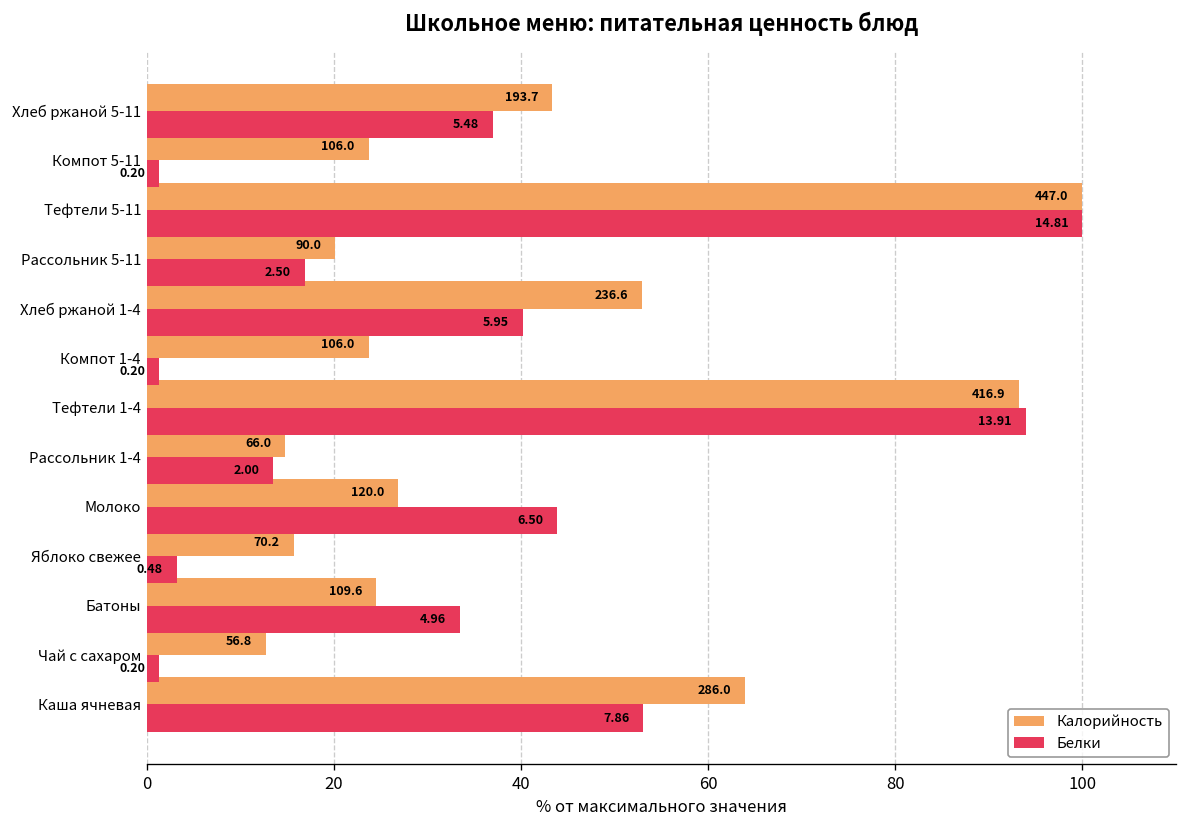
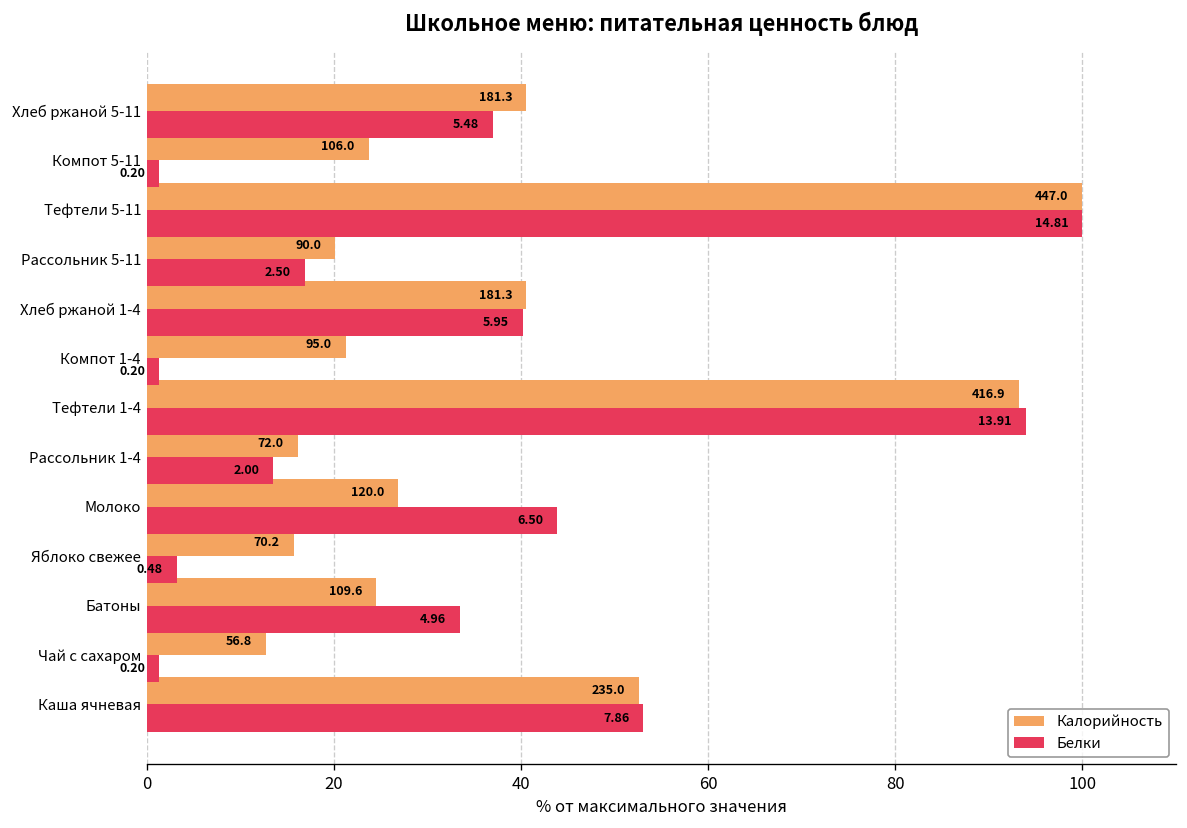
Калорийность, Хлеб ржаной 5-11: 193.7 -> 181.3
Калорийность, Хлеб ржаной 1-4: 236.6 -> 181.3
Калорийность, Компот 1-4: 106.0 -> 95.0
Калорийность, Рассольник 1-4: 66.0 -> 72.0
Калорийность, Каша ячневая: 286.0 -> 235.0
